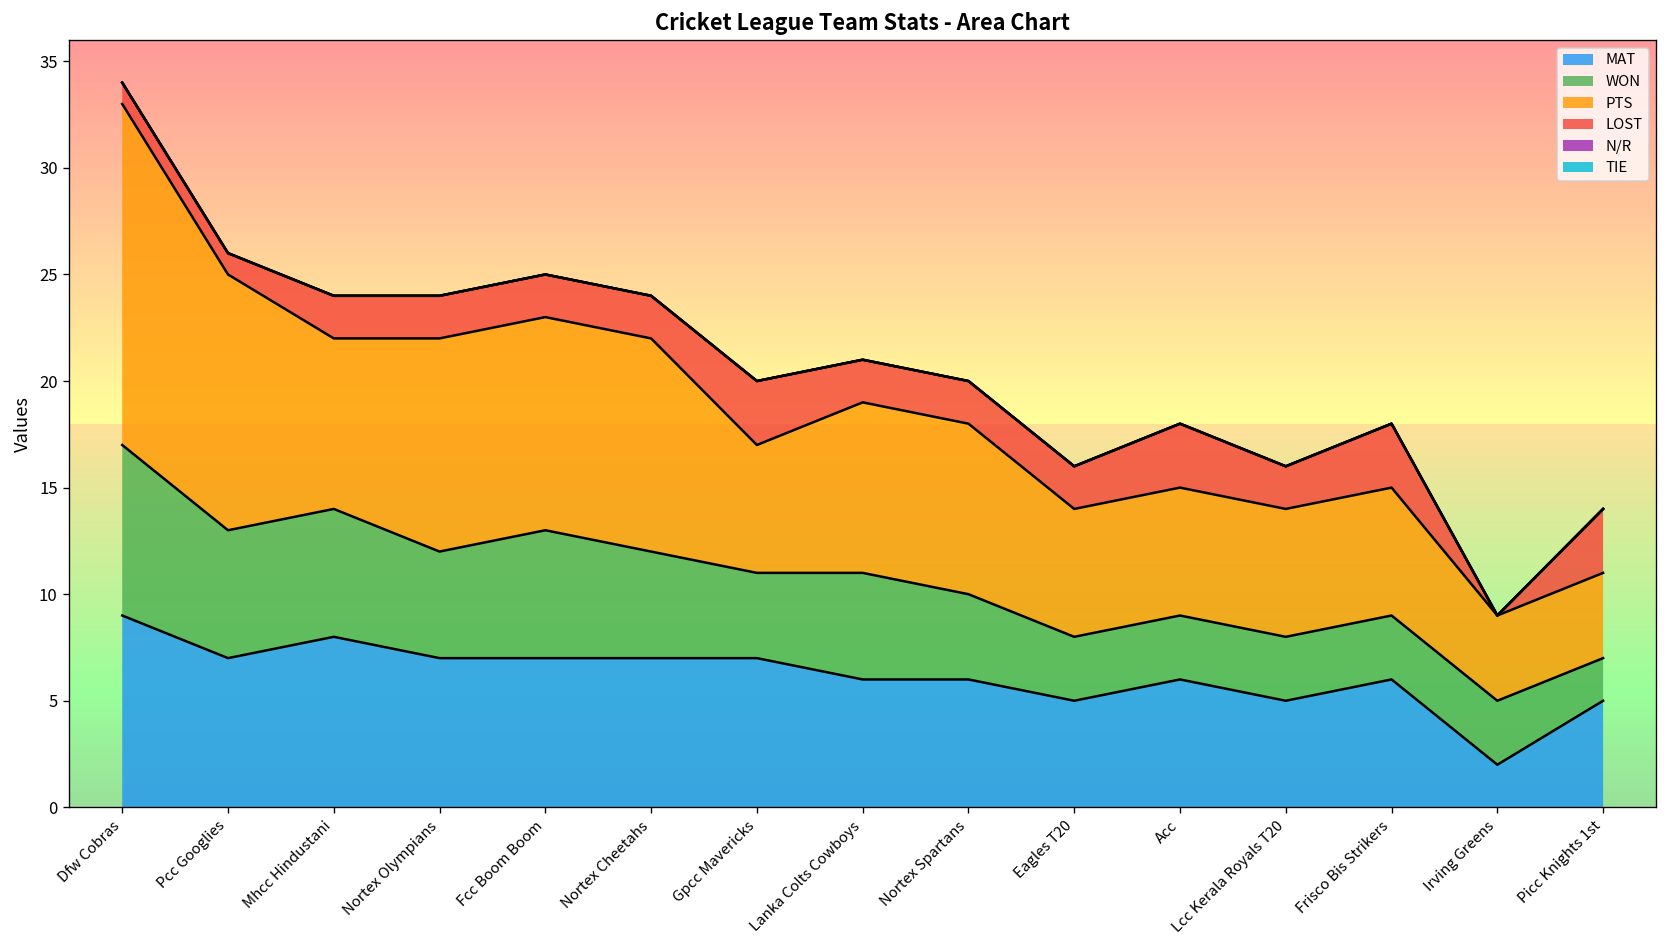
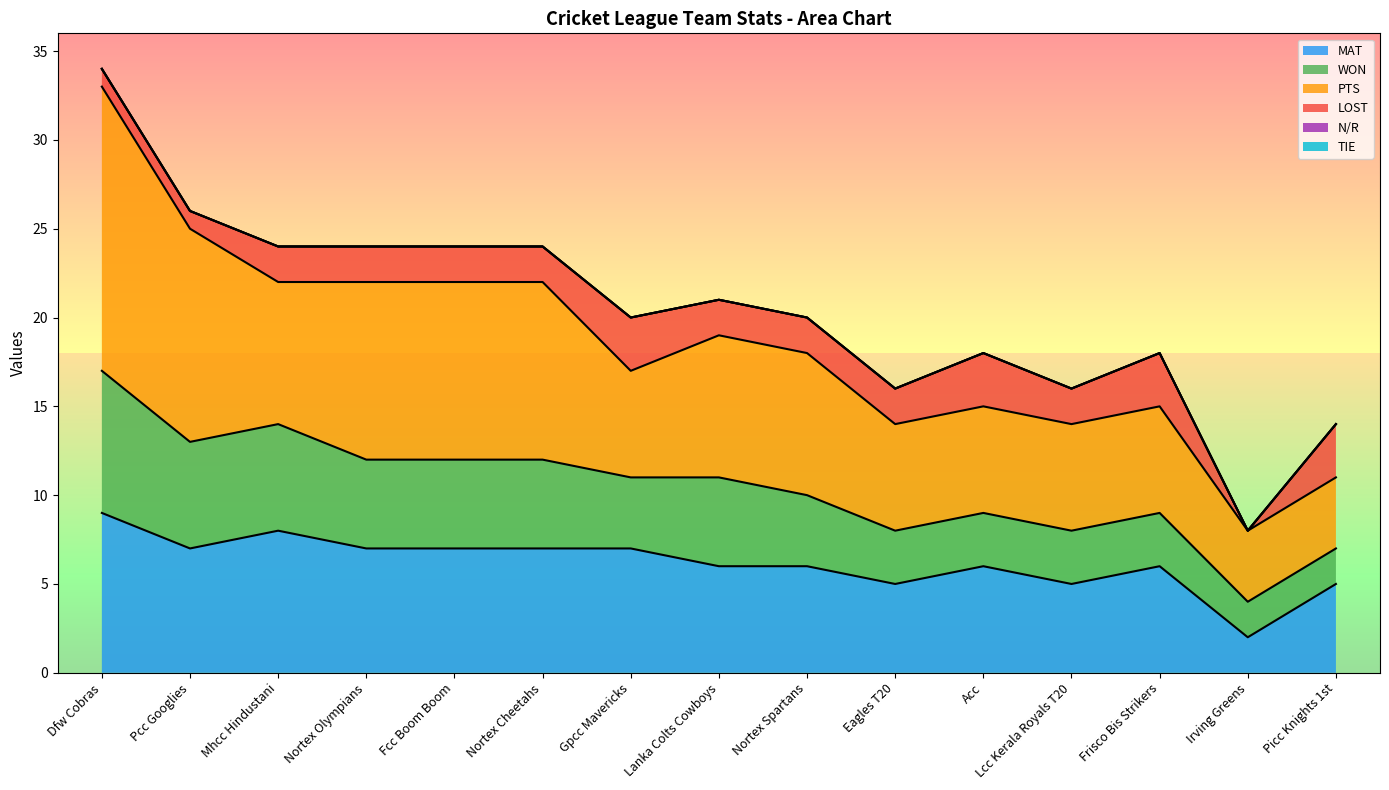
WON, Fcc Boom Boom: 6 -> 5
WON, Irving Greens: 3 -> 2
